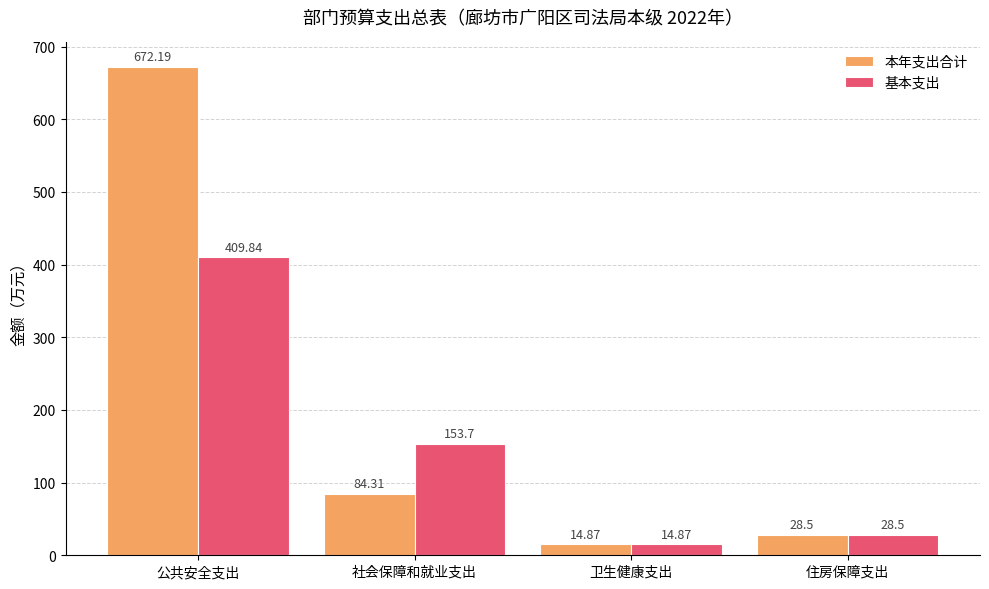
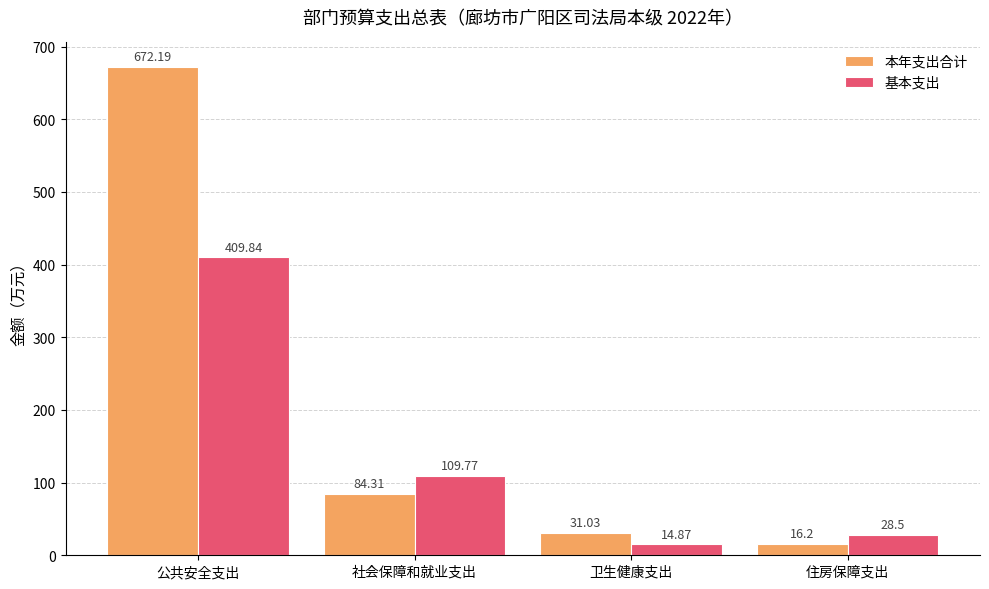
基本支出, 社会保障和就业支出: 153.7 -> 109.77
本年支出合计, 卫生健康支出: 14.87 -> 31.03
本年支出合计, 住房保障支出: 28.5 -> 16.2
